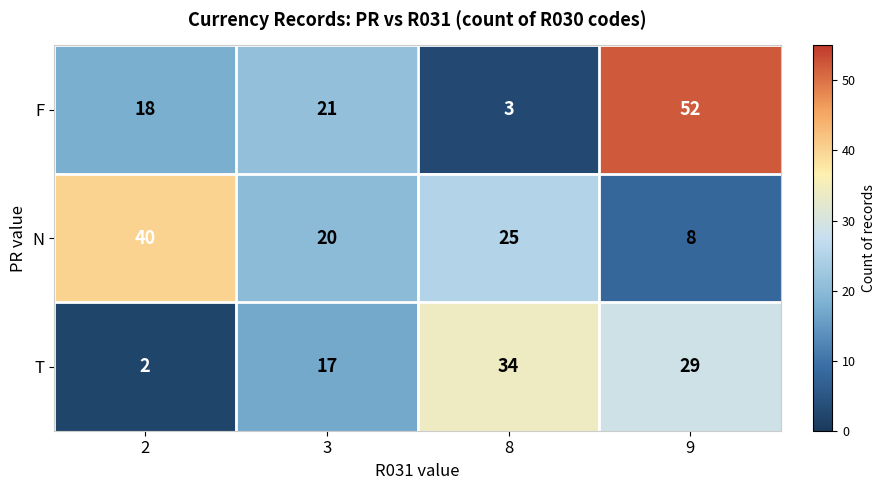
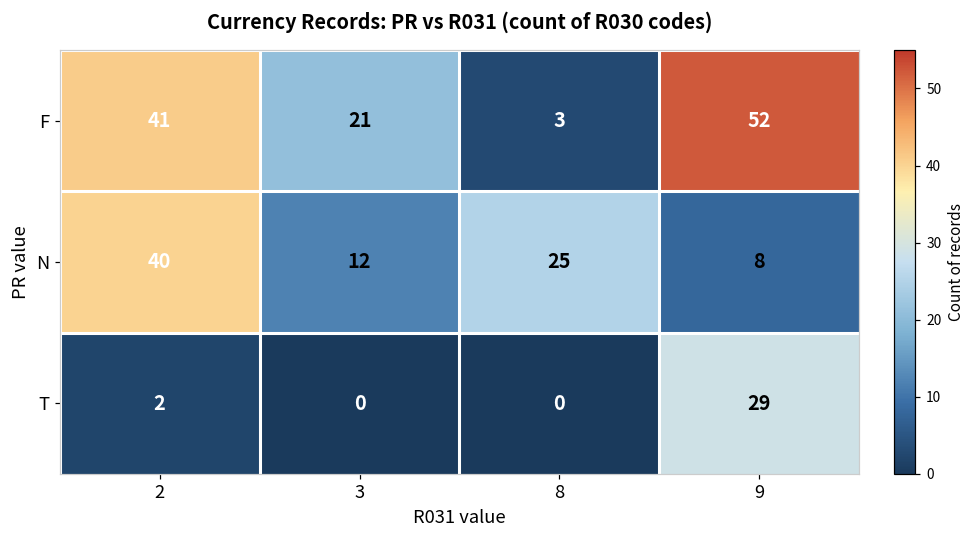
F, 2: 18 -> 41
N, 3: 20 -> 12
T, 3: 17 -> 0
T, 8: 34 -> 0
